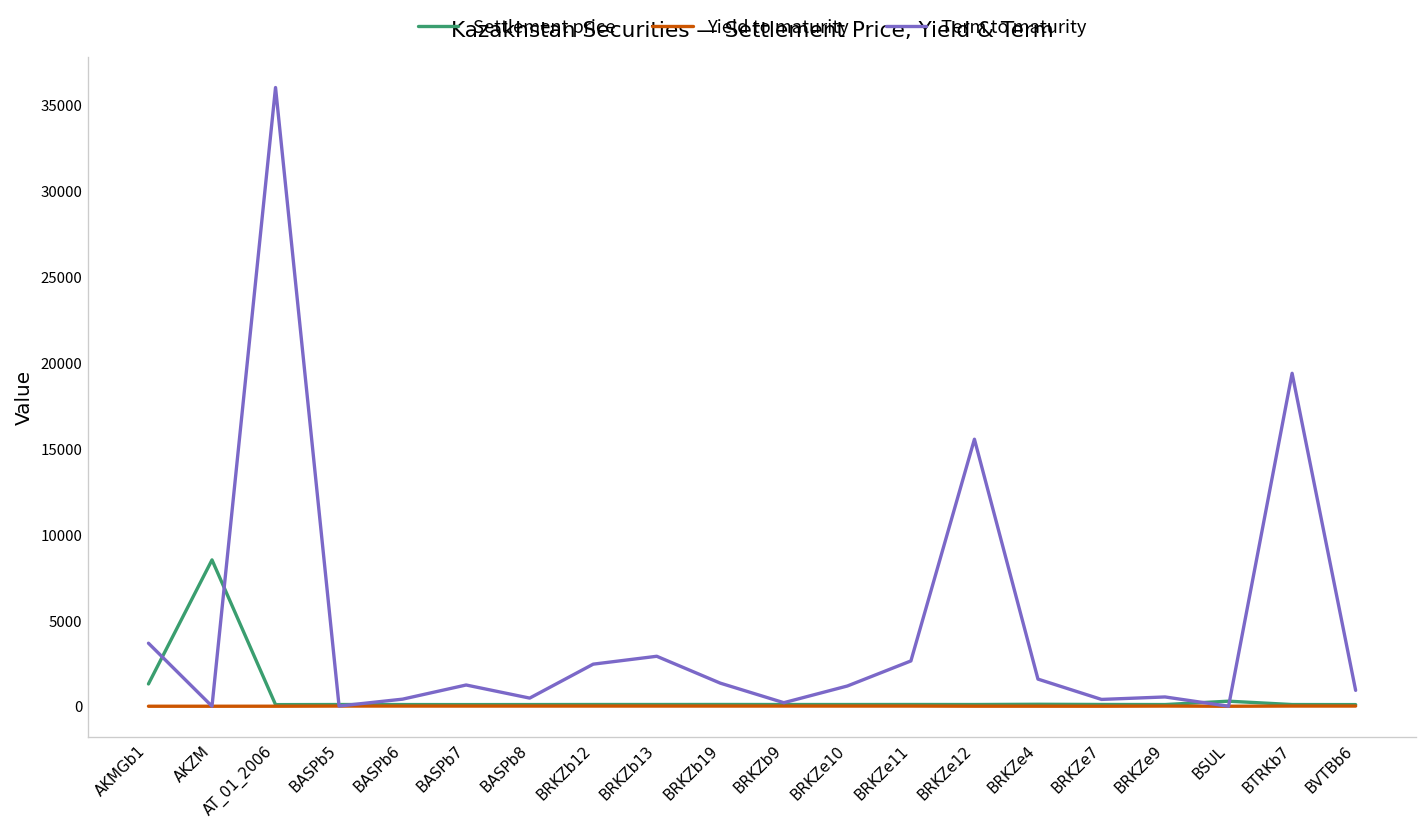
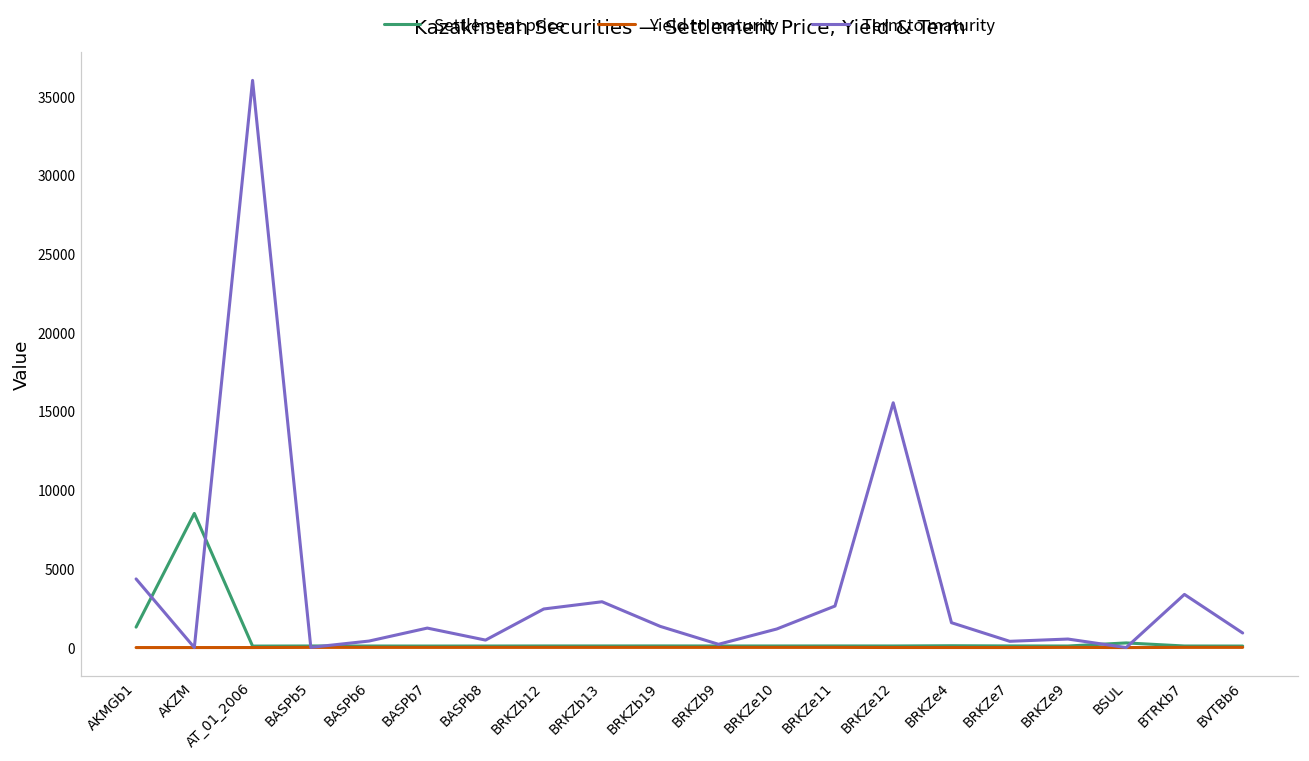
Term to maturity, AKMGb1: 3700 -> 4400
Term to maturity, BTRKb7: 19400 -> 3400
